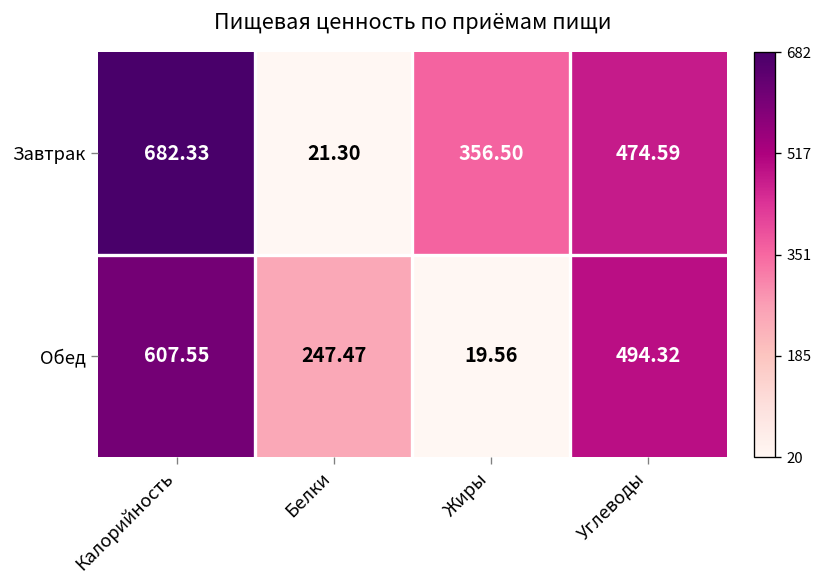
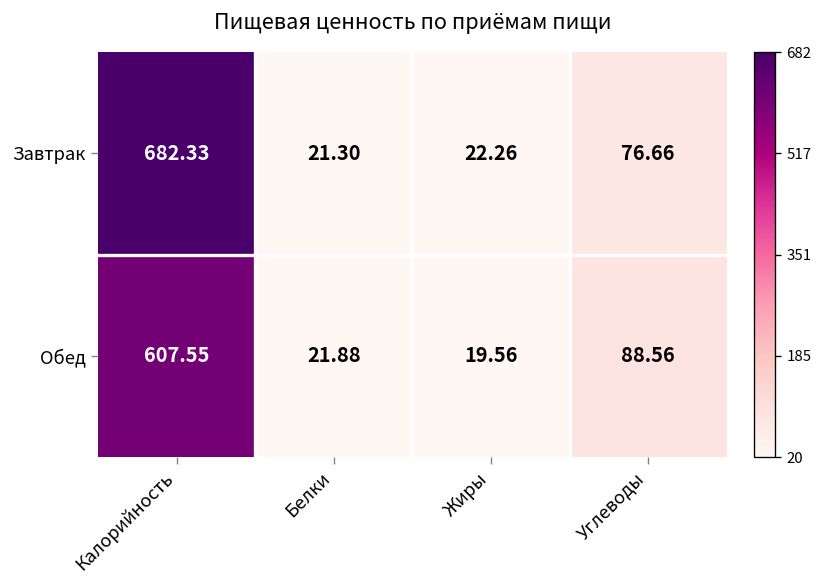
Завтрак, Жиры: 356.50 -> 22.26
Завтрак, Углеводы: 474.59 -> 76.66
Обед, Белки: 247.47 -> 21.88
Обед, Углеводы: 494.32 -> 88.56
